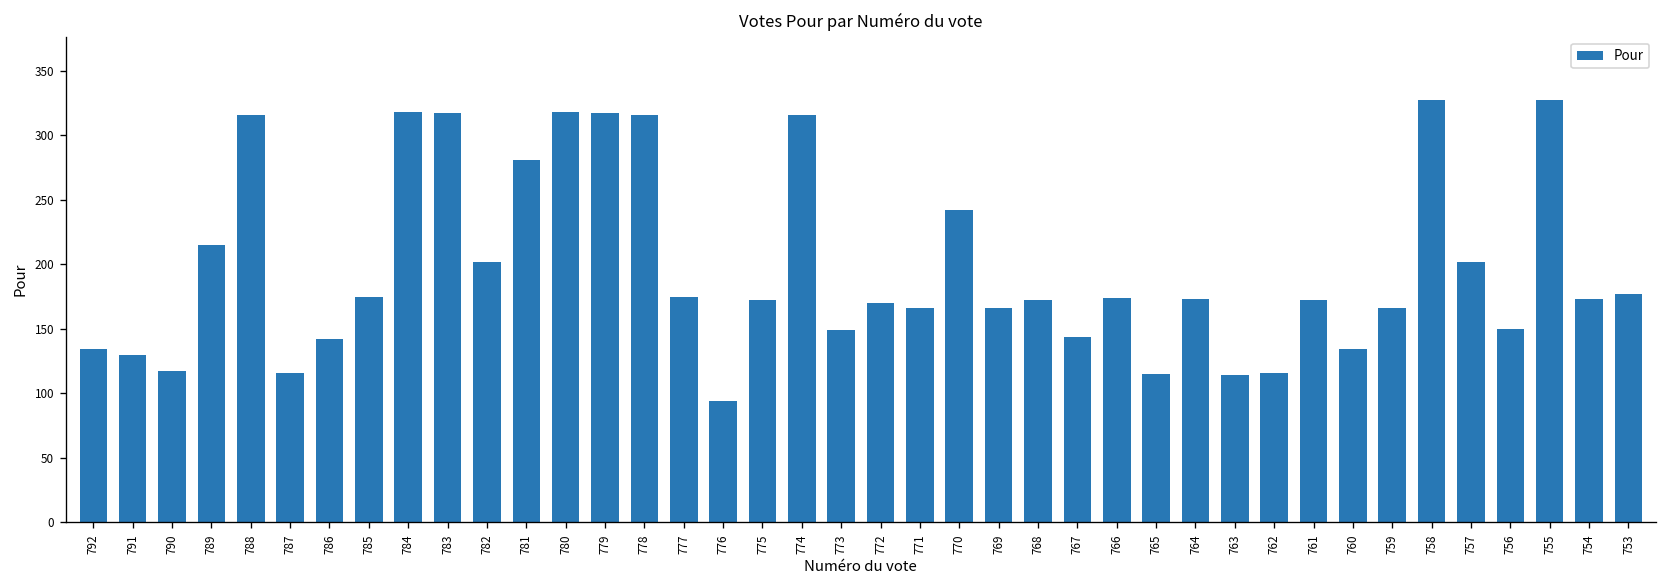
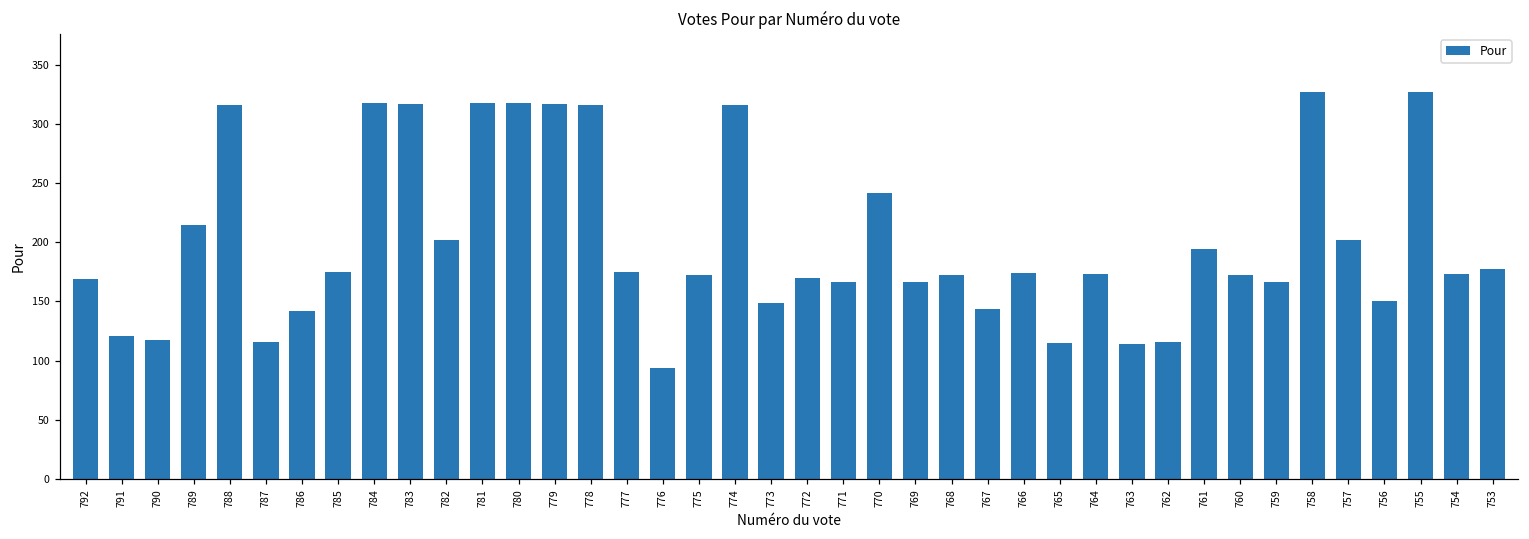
792: 134 -> 169
791: 130 -> 121
781: 281 -> 318
761: 172 -> 194
760: 134 -> 172
